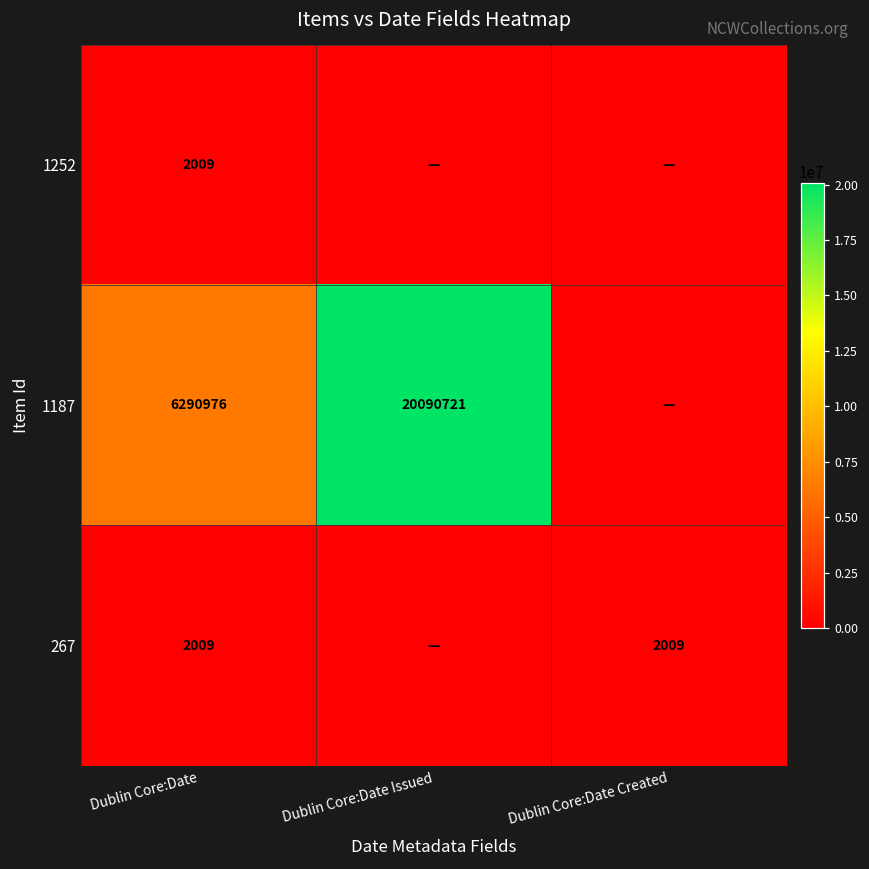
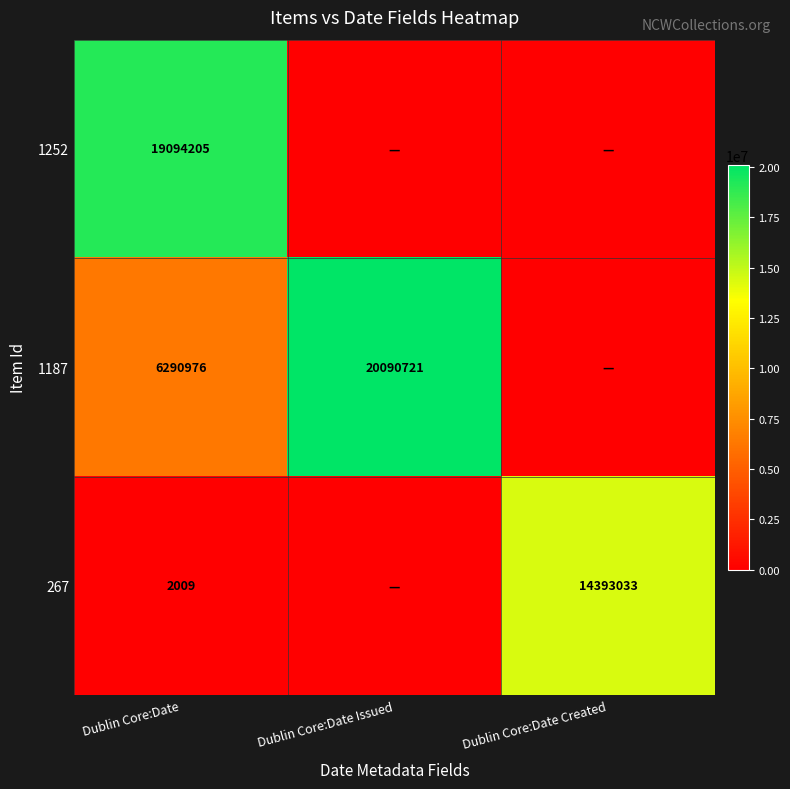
1252, Dublin Core:Date: 2009 -> 19094205
267, Dublin Core:Date Created: 2009 -> 14393033
